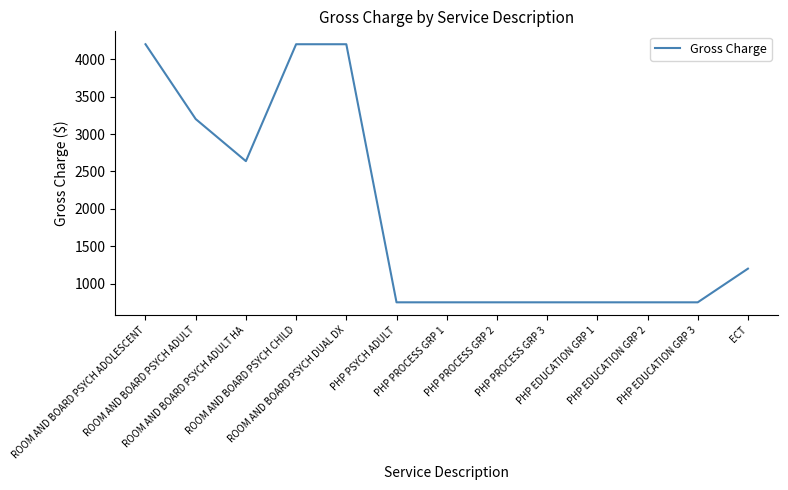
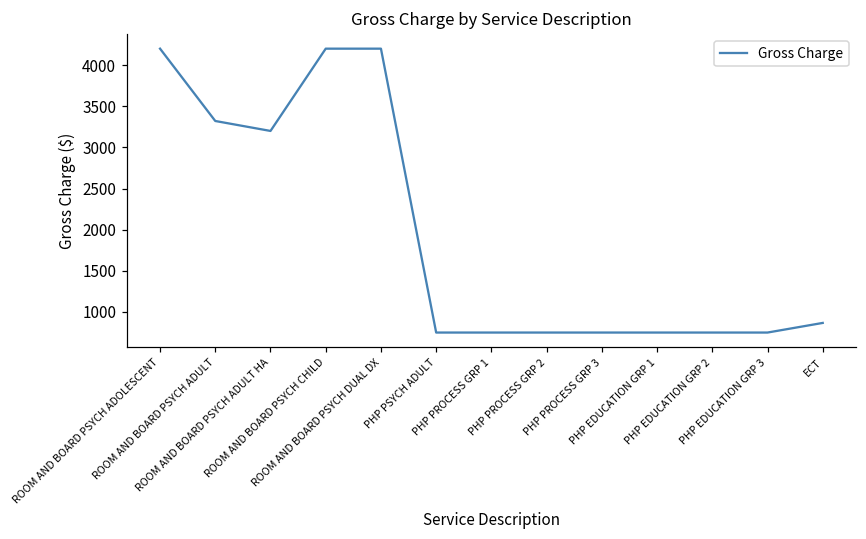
ROOM AND BOARD PSYCH ADULT: 3200 -> 3300
ROOM AND BOARD PSYCH ADULT HA: 2600 -> 3200
ECT: 1200 -> 900
